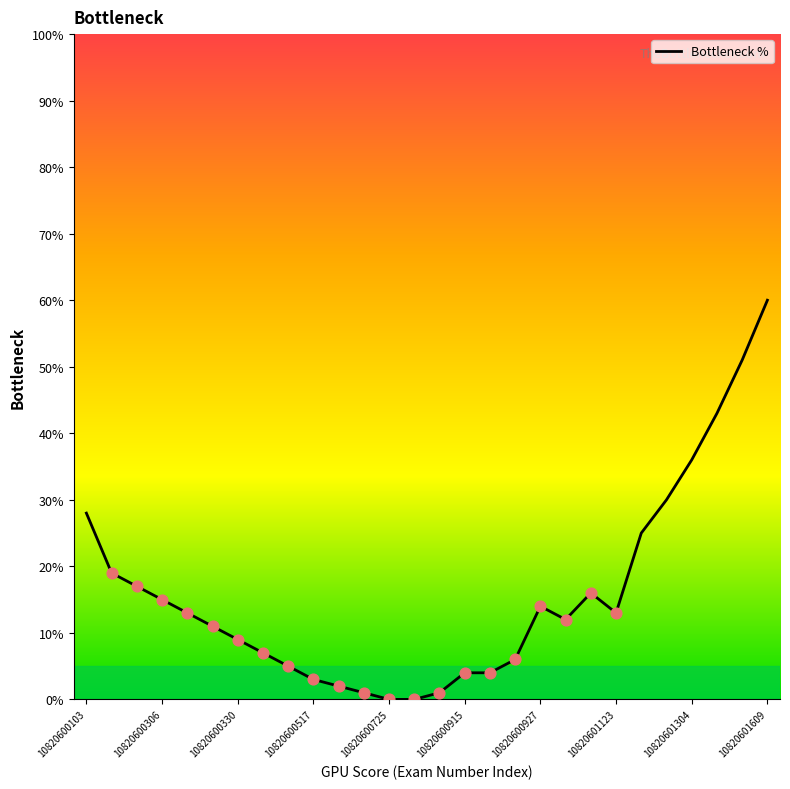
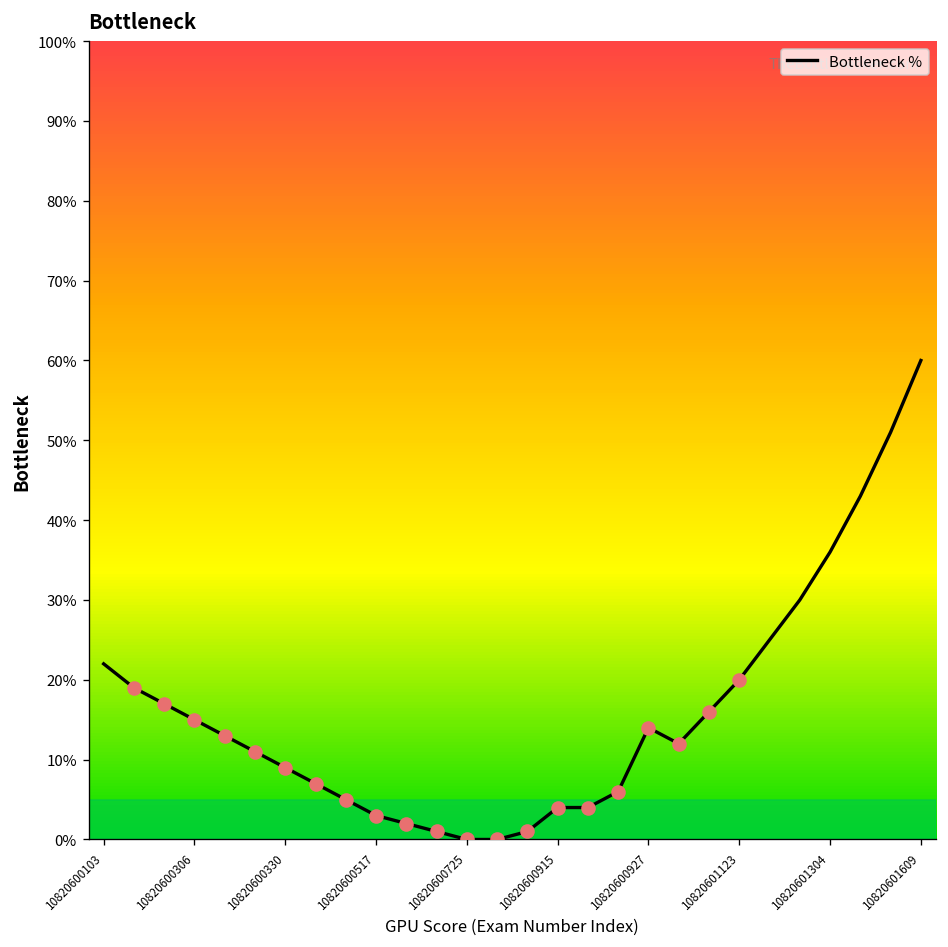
Bottleneck %, 10820600103: 28% -> 22%
Bottleneck %, 10820601123: 13% -> 20%
